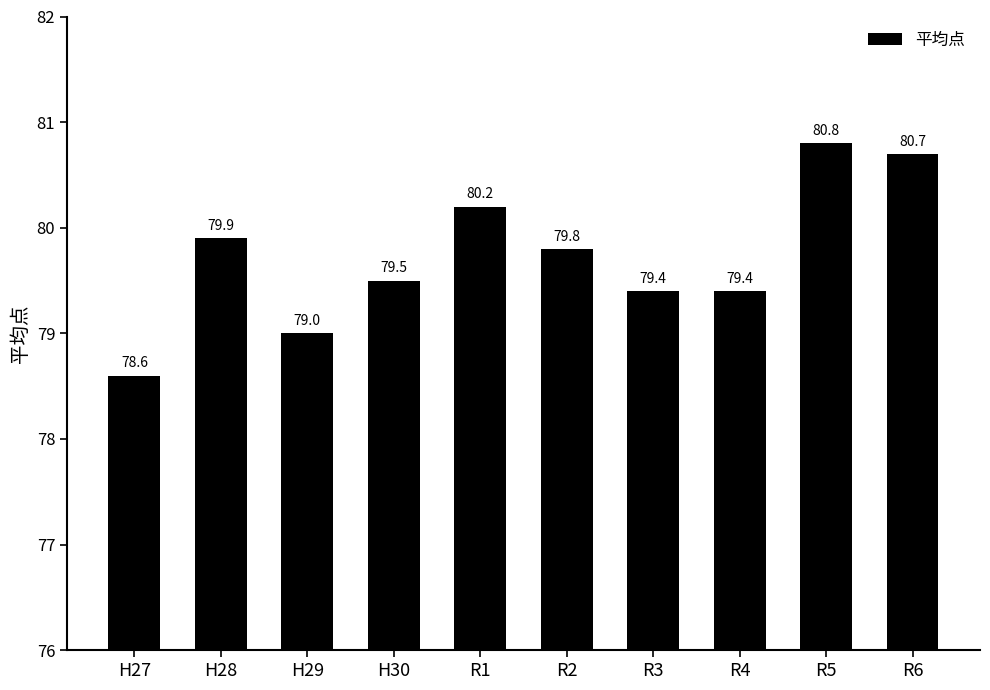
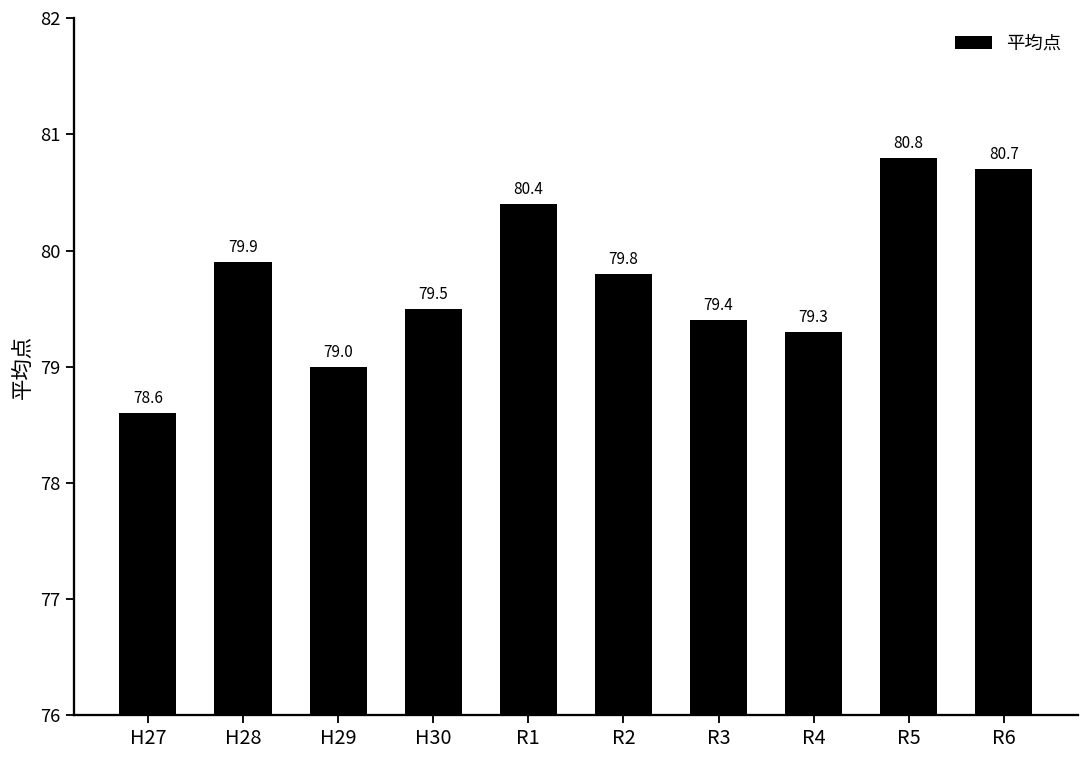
R1: 80.2 -> 80.4
R4: 79.4 -> 79.3
